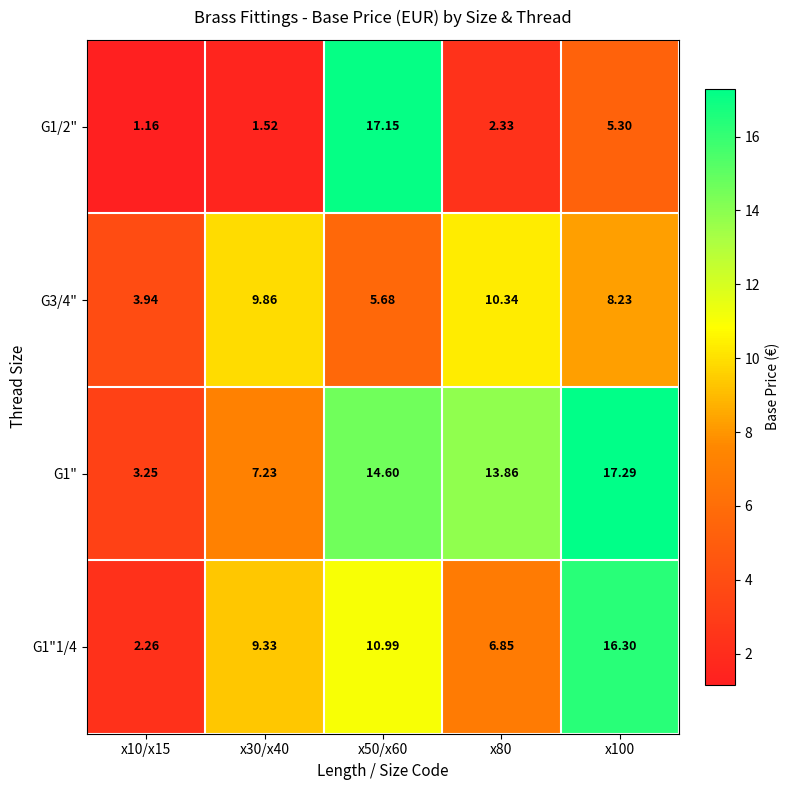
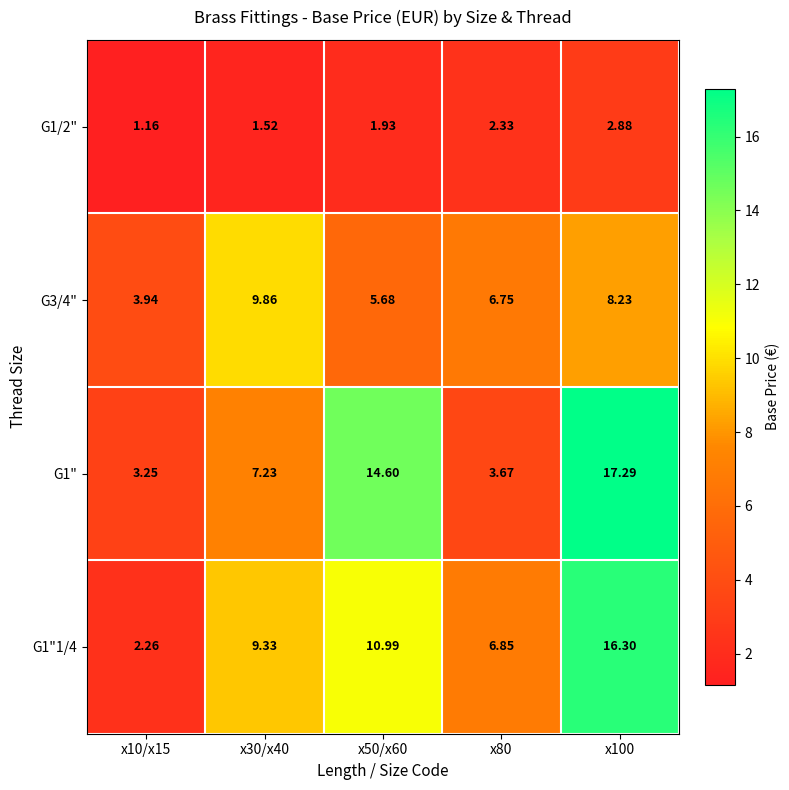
G1/2", x50/x60: 17.15 -> 1.93
G1/2", x100: 5.30 -> 2.88
G3/4", x80: 10.34 -> 6.75
G1", x80: 13.86 -> 3.67
